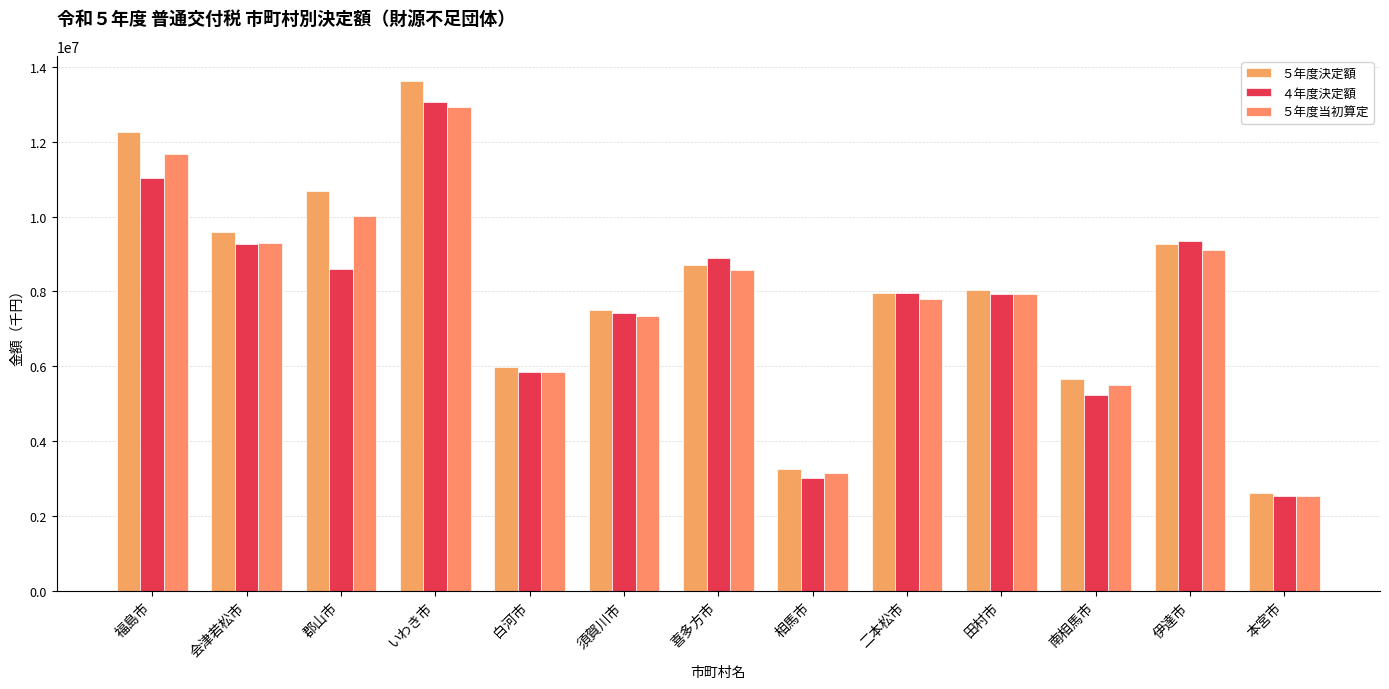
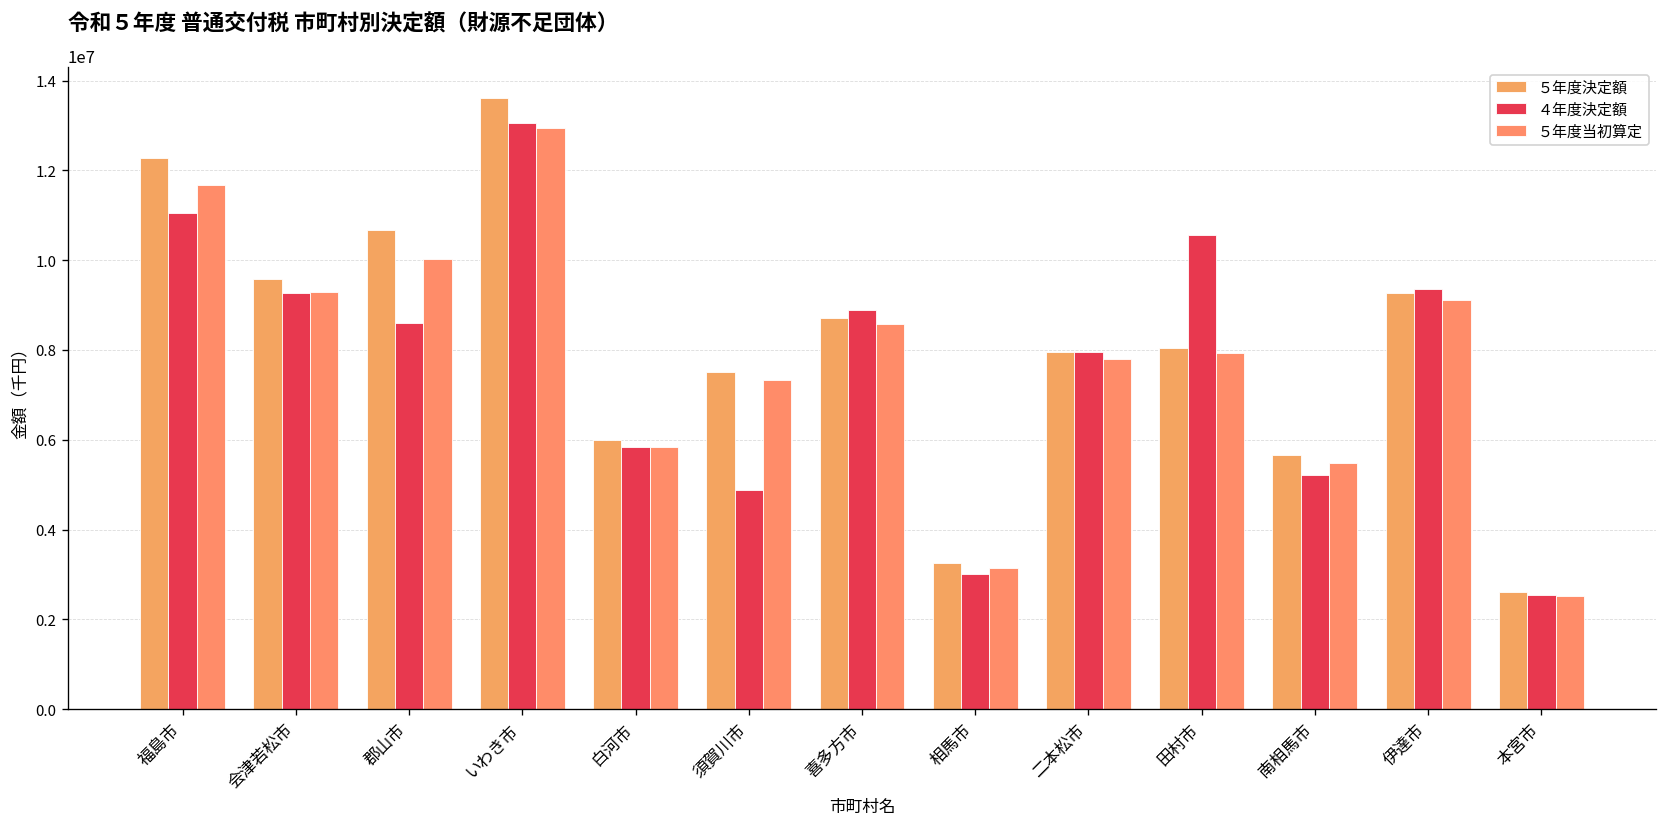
４年度決定額, 須賀川市: 7400000 -> 4900000
４年度決定額, 田村市: 7900000 -> 10600000
